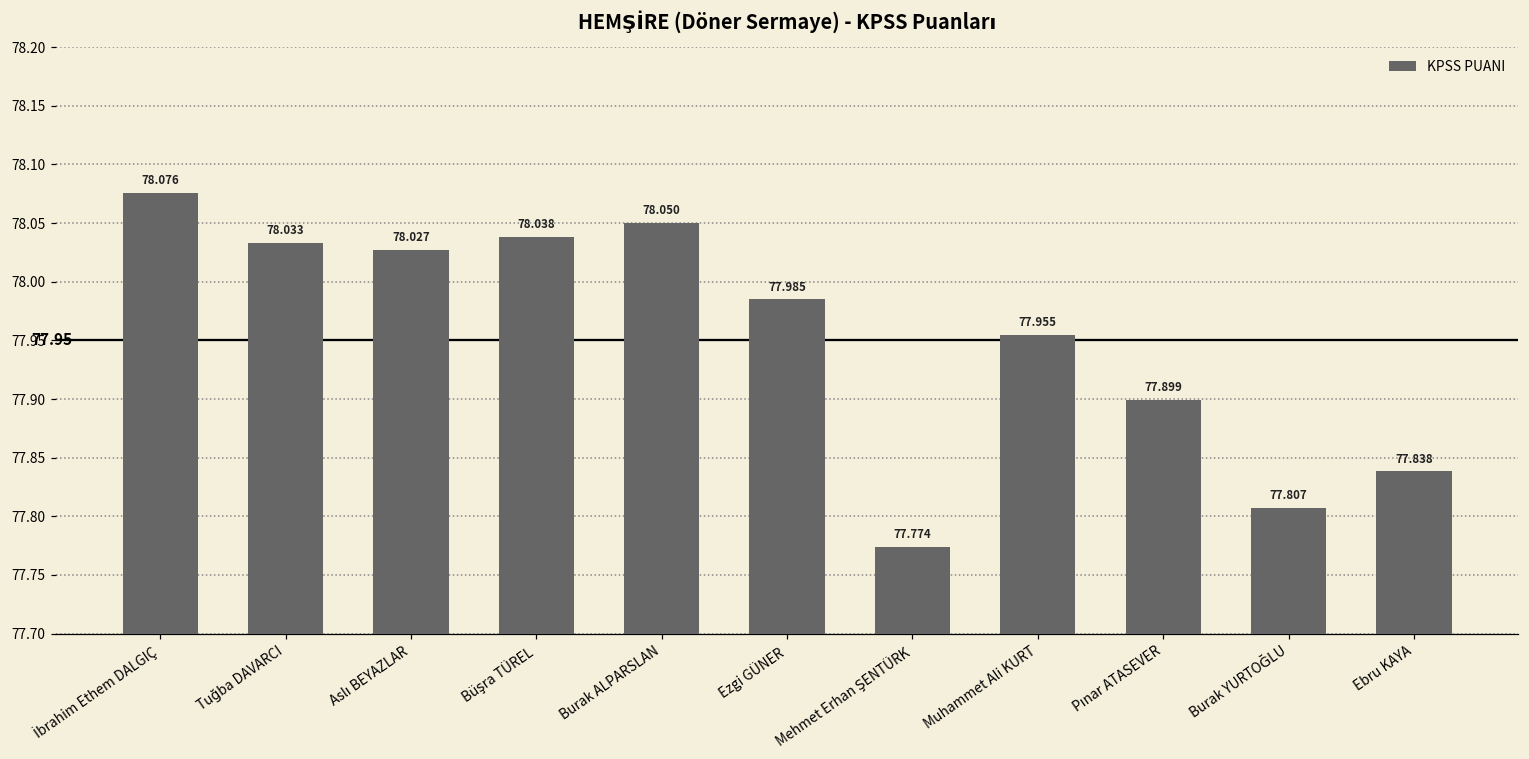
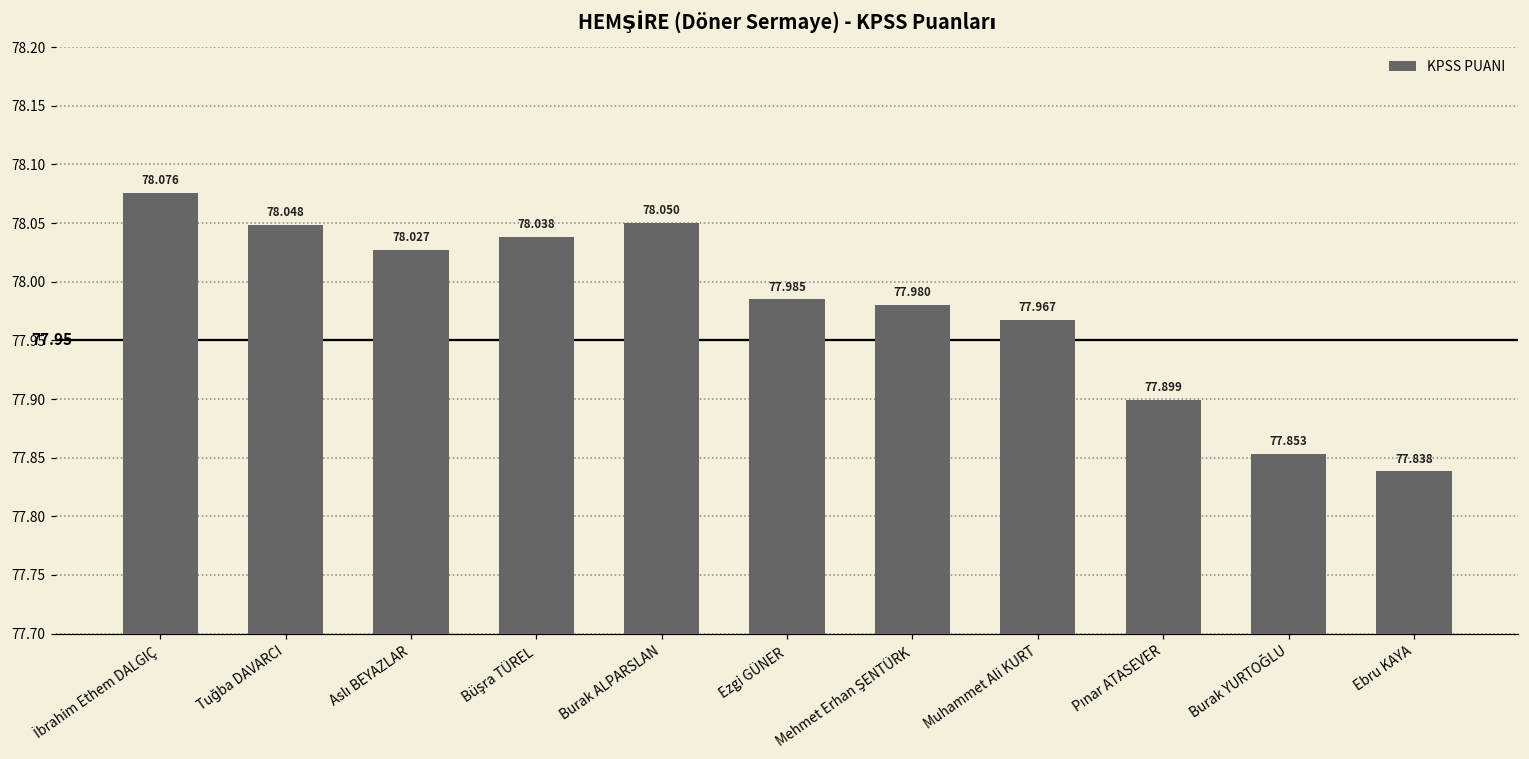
Tuğba DAVARCI: 78.033 -> 78.048
Mehmet Erhan ŞENTÜRK: 77.774 -> 77.980
Muhammet Ali KURT: 77.955 -> 77.967
Burak YURTOĞLU: 77.807 -> 77.853
